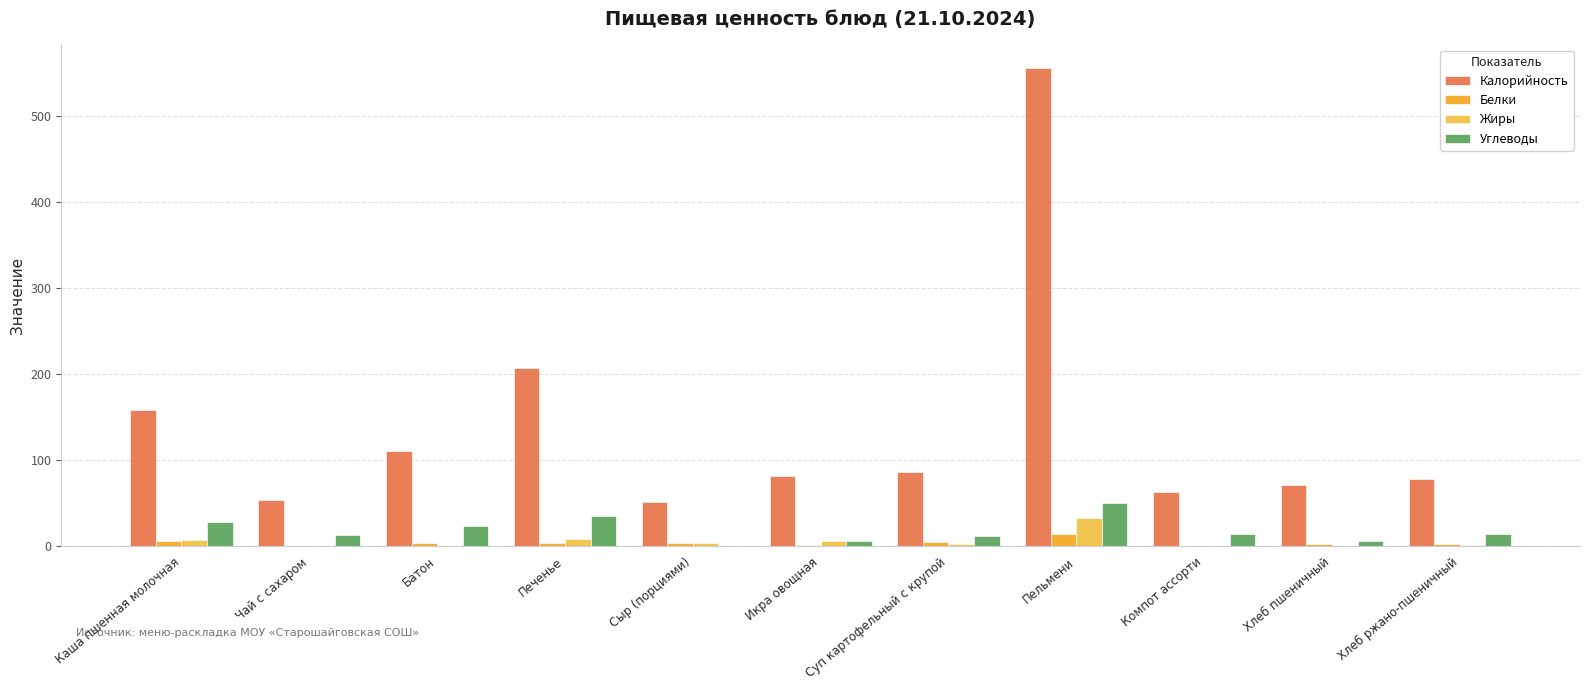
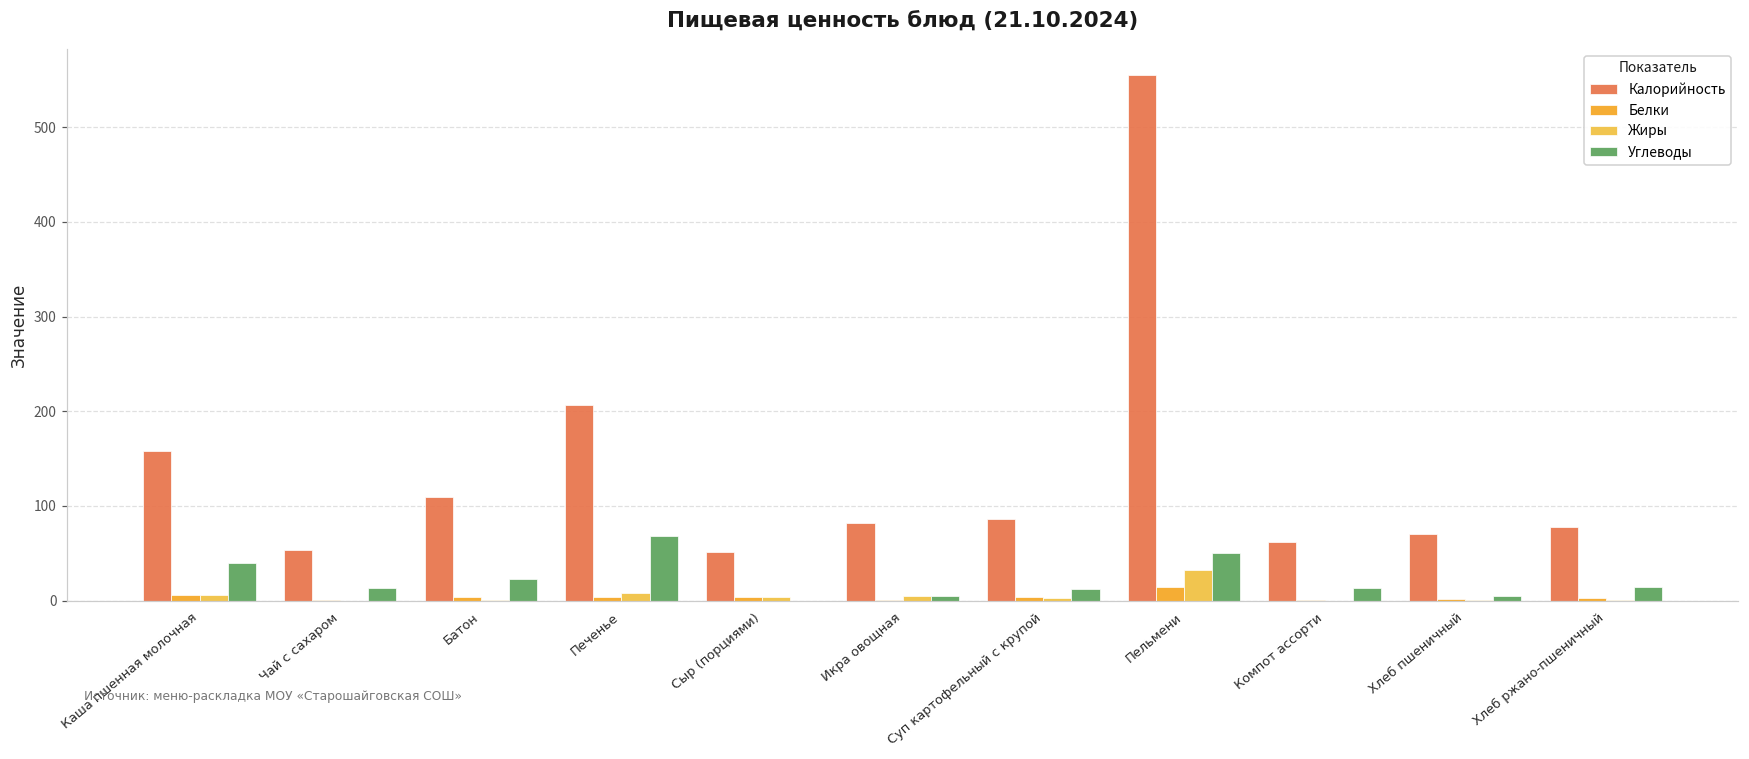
Углеводы, Каша пшенная молочная: 30 -> 40
Углеводы, Печенье: 30 -> 70
